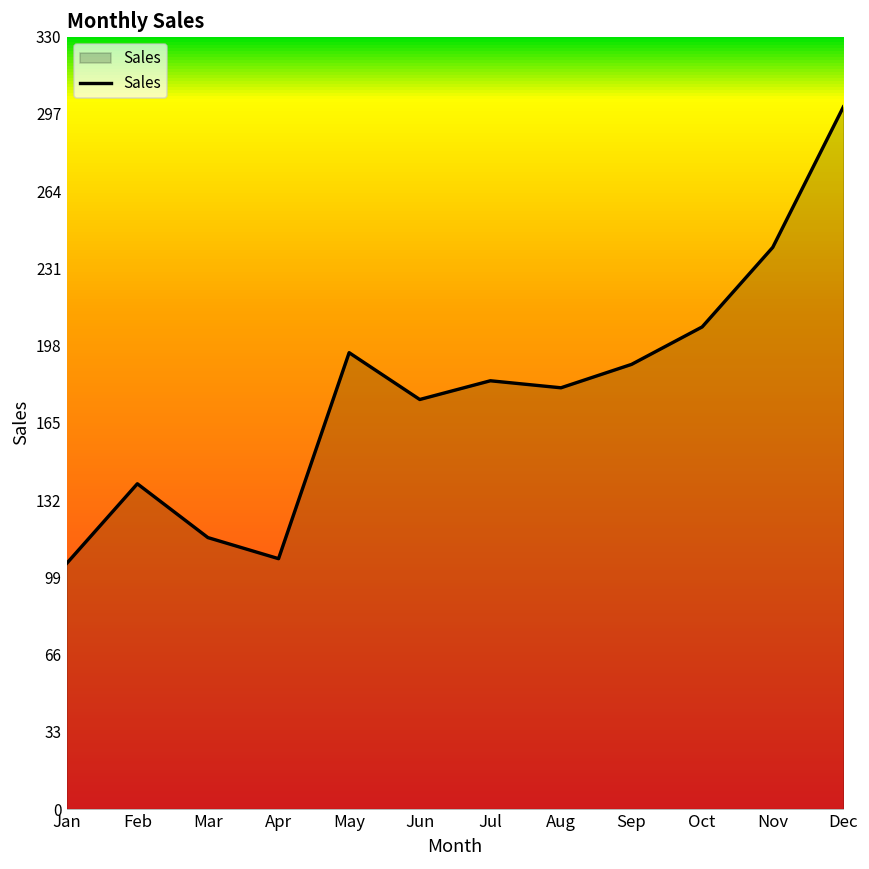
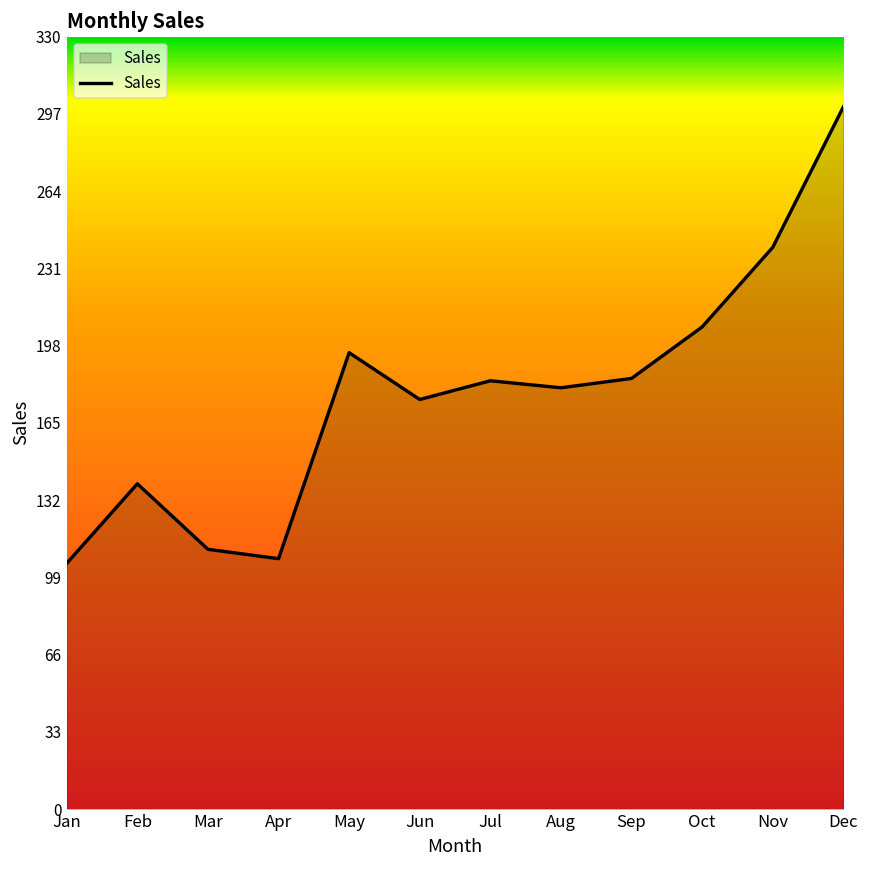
Mar: 116 -> 111
Sep: 190 -> 184
